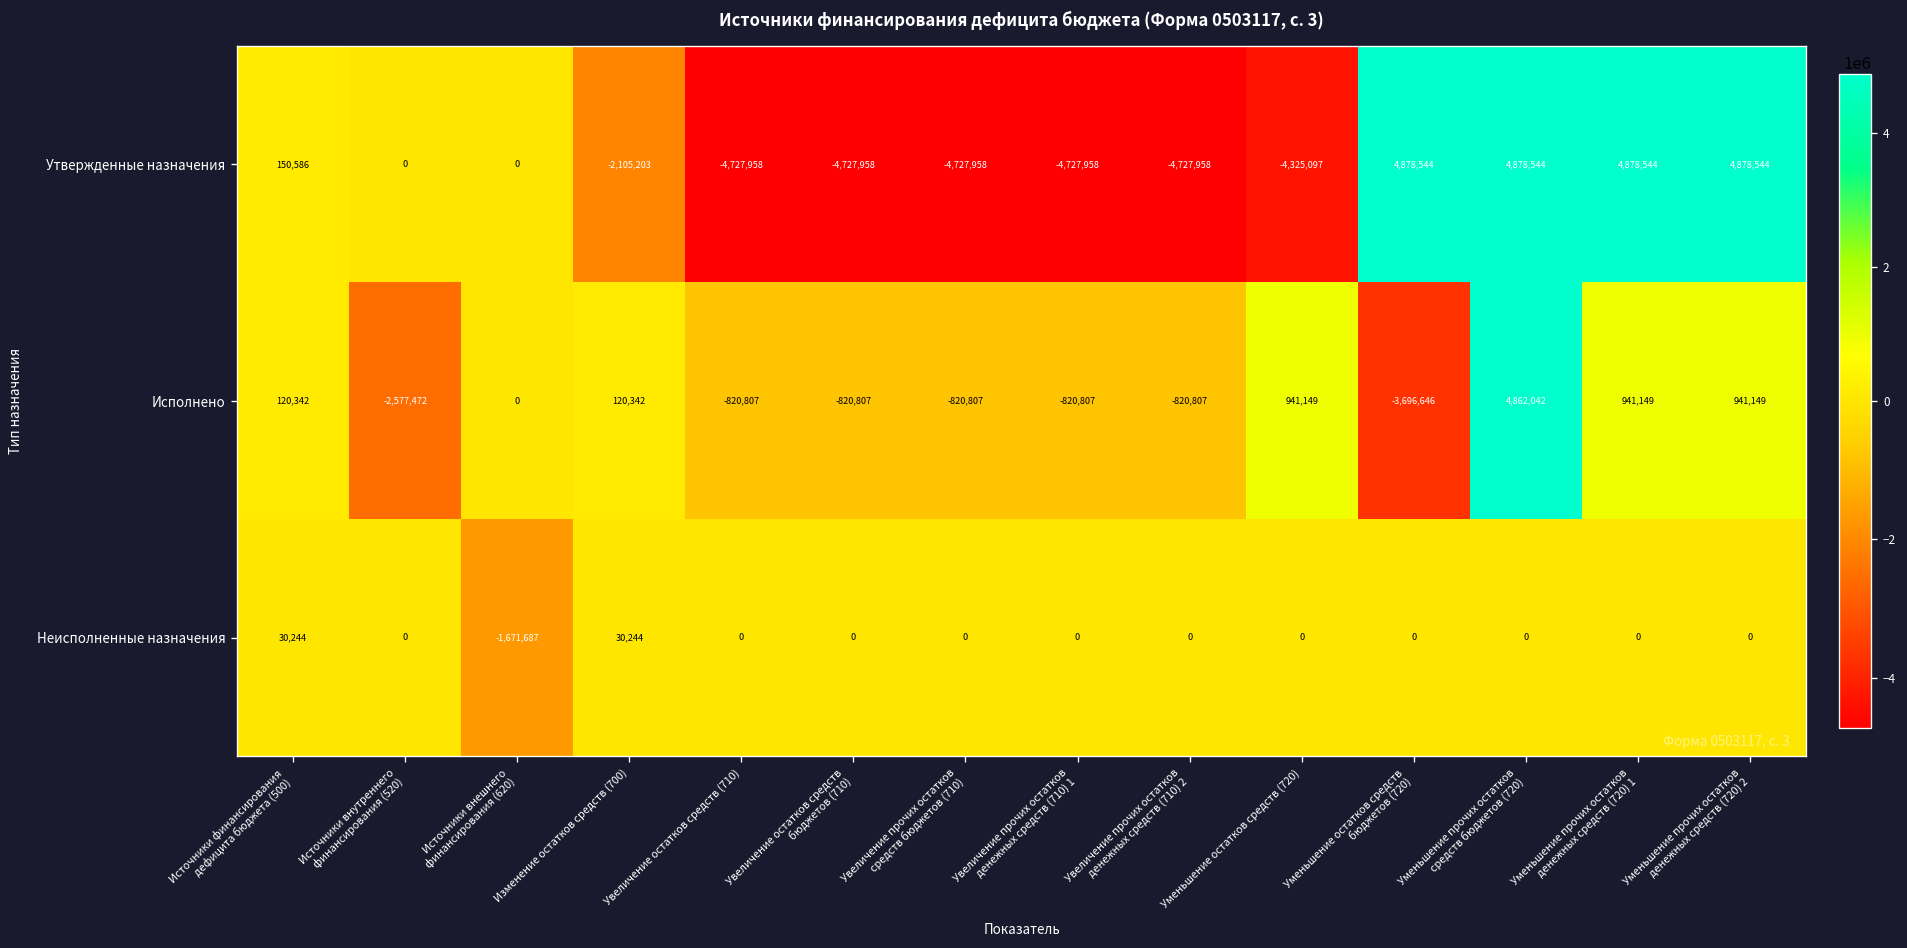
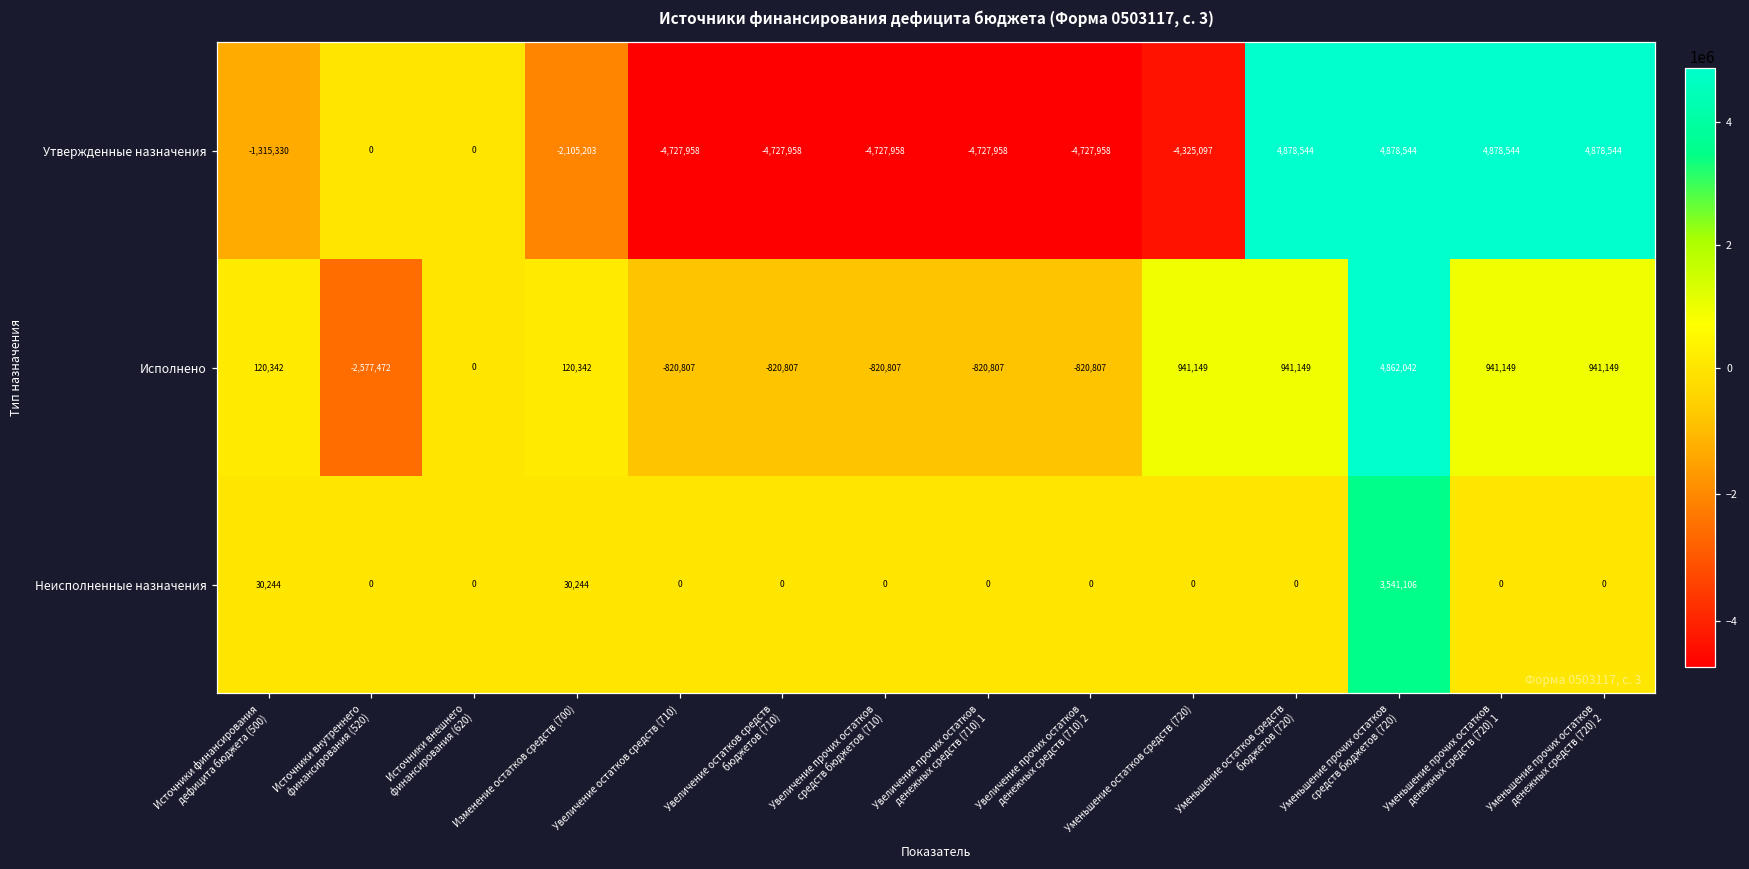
Утвержденные назначения, Источники финансирования дефицита бюджета (500): 150,586 -> -1,315,330
Исполнено, Уменьшение остатков средств бюджетов (720): -3,696,646 -> 941,149
Неисполненные назначения, Источники внешнего финансирования (620): -1,671,687 -> 0
Неисполненные назначения, Уменьшение прочих остатков средств бюджетов (720): 0 -> 3,541,106
